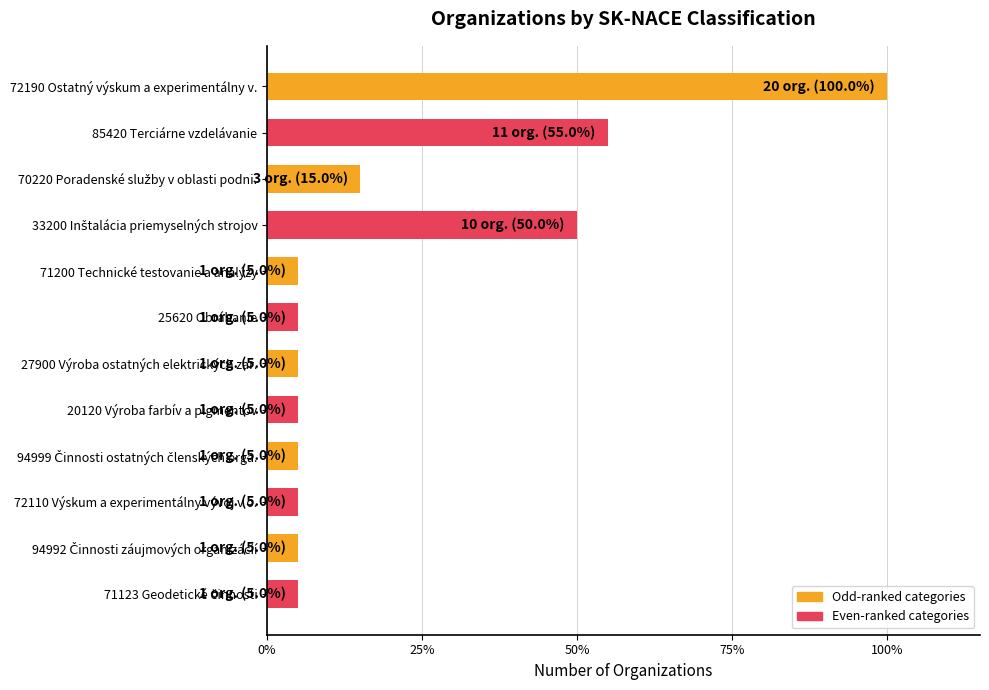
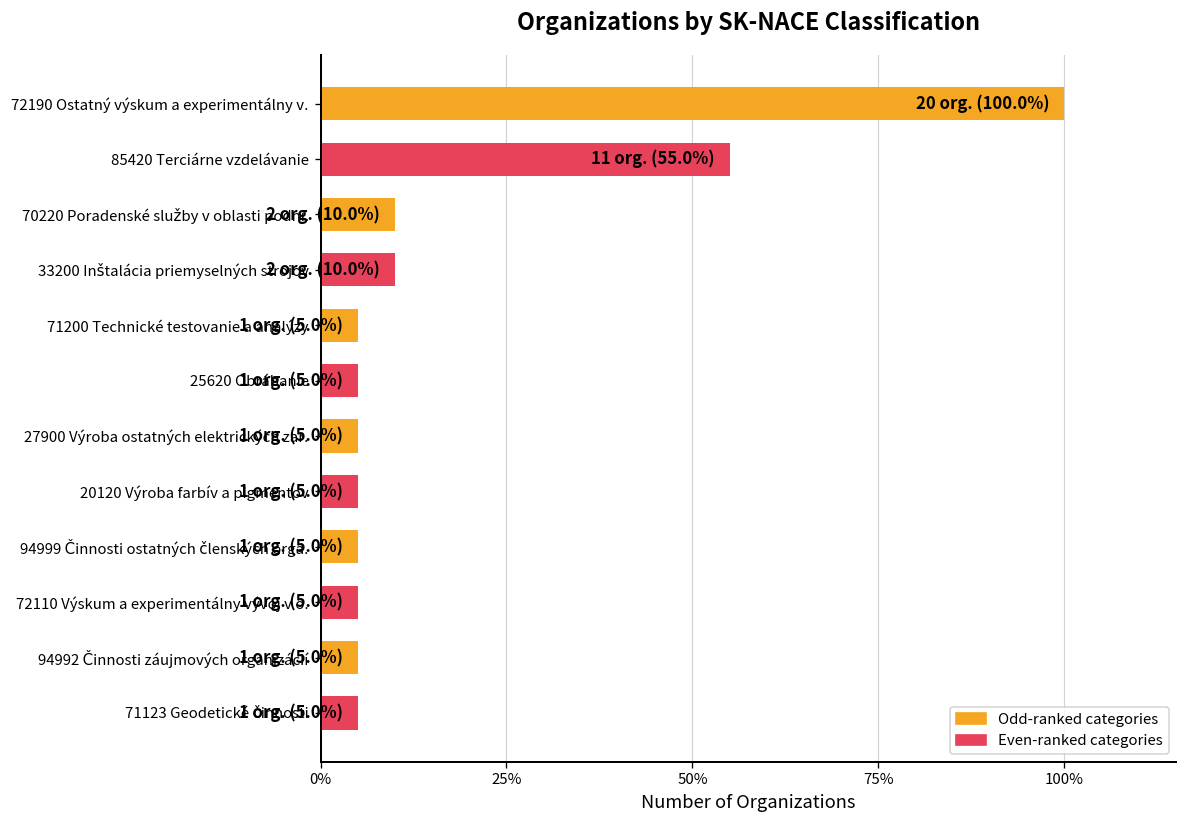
70220 Poradenské služby v oblasti podni.: 3 org. (15.0%) -> 2 org. (10.0%)
33200 Inštalácia priemyselných strojov: 10 org. (50.0%) -> 2 org. (10.0%)
